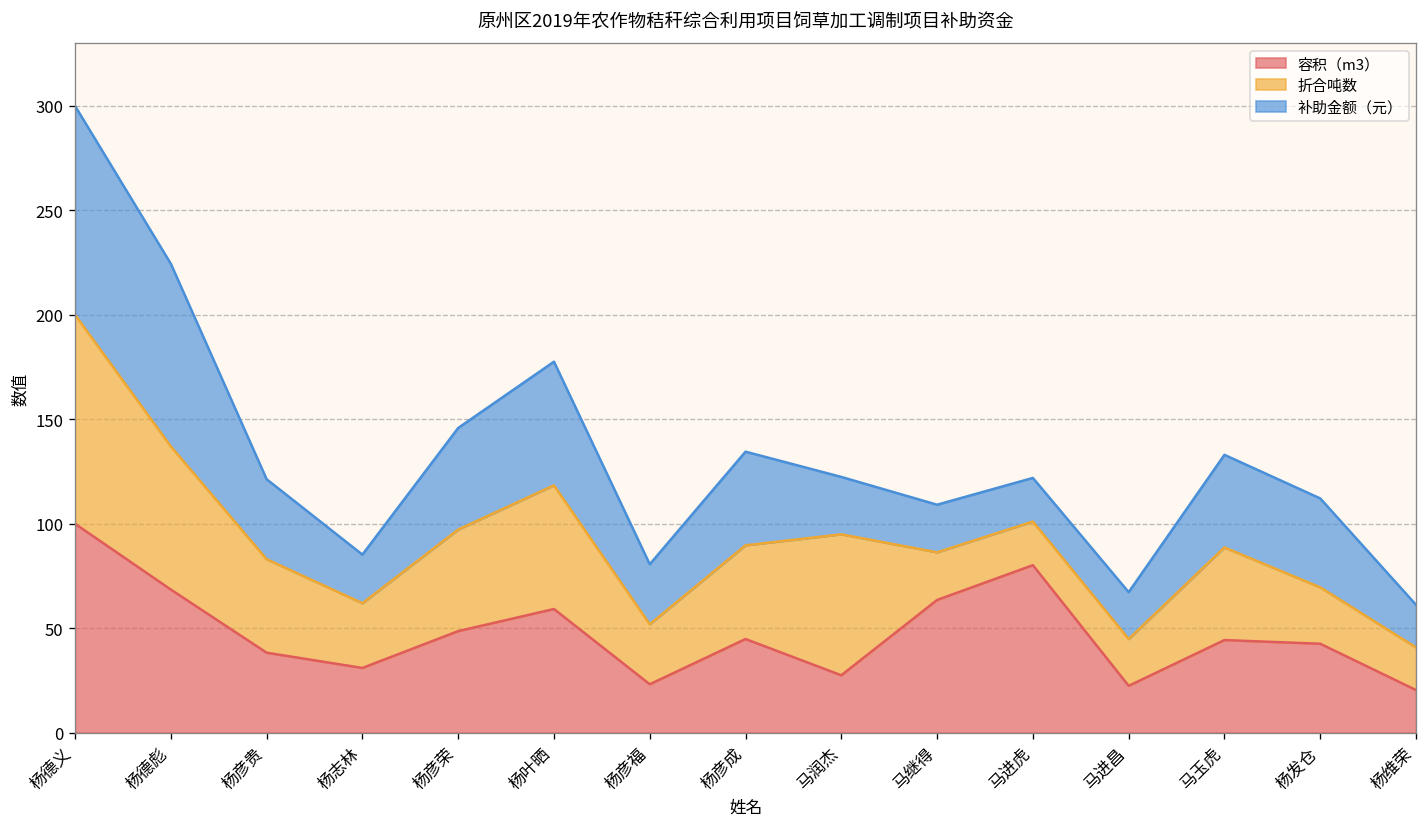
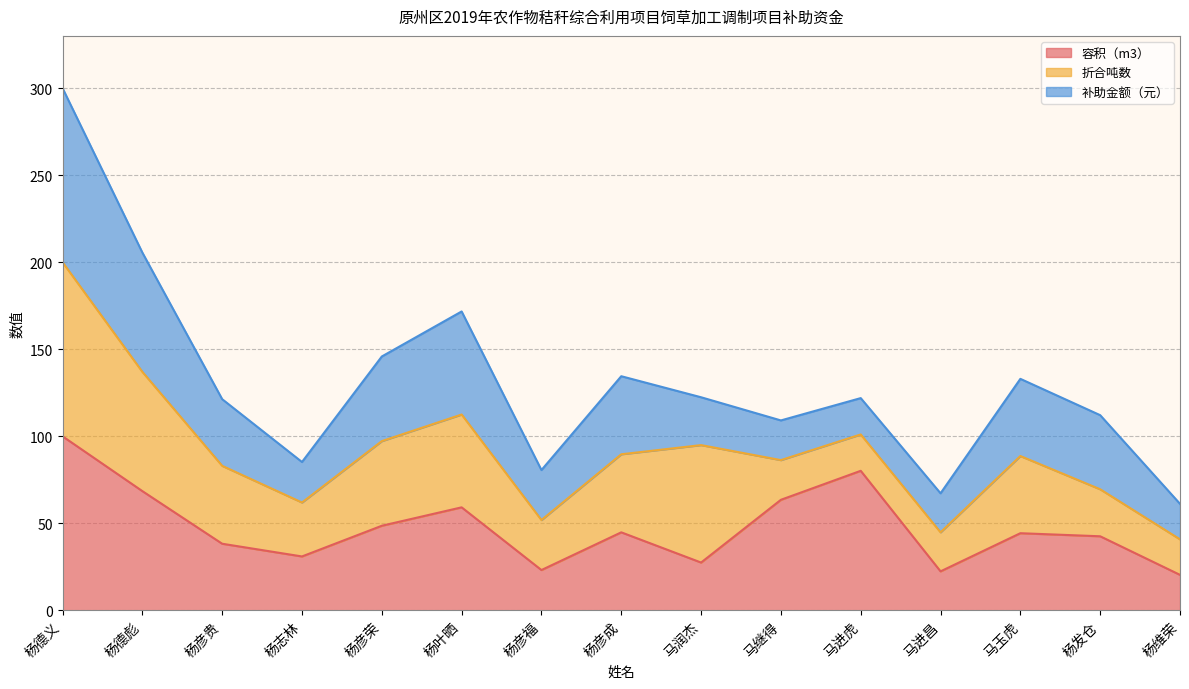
补助金额（元）, 杨德彪: 87 -> 69
折合吨数, 杨叶晒: 59 -> 53
